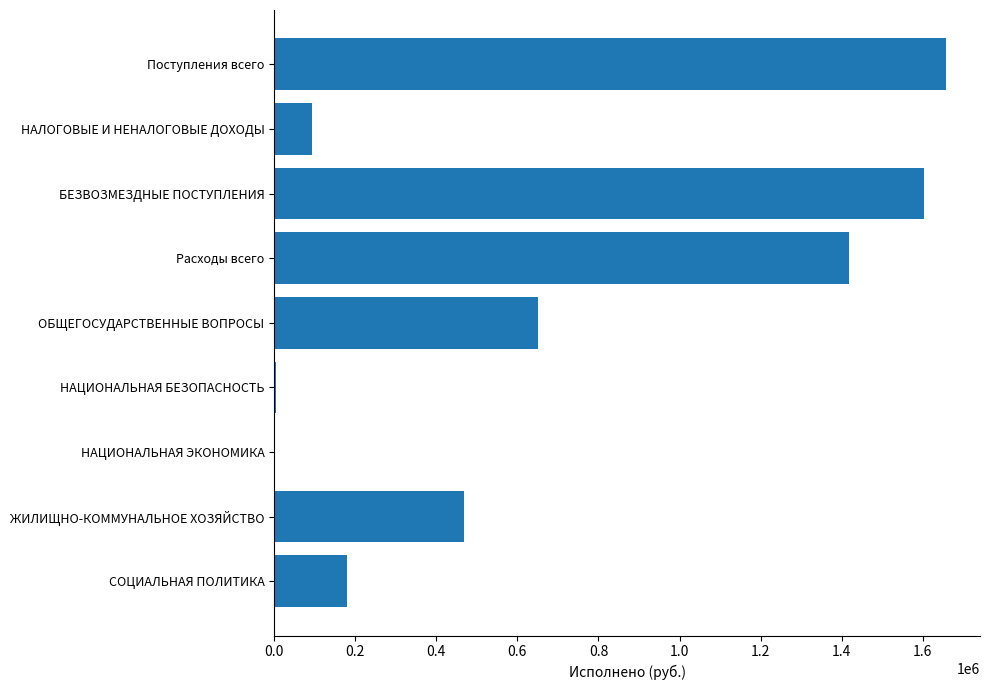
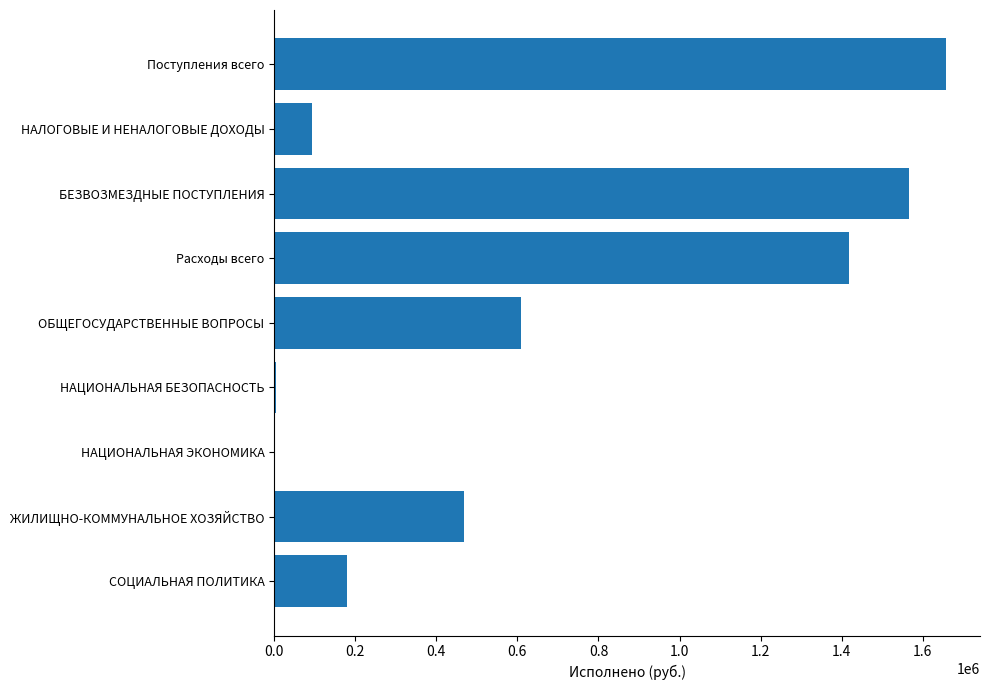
БЕЗВОЗМЕЗДНЫЕ ПОСТУПЛЕНИЯ: 1600000 -> 1570000
ОБЩЕГОСУДАРСТВЕННЫЕ ВОПРОСЫ: 650000 -> 610000
